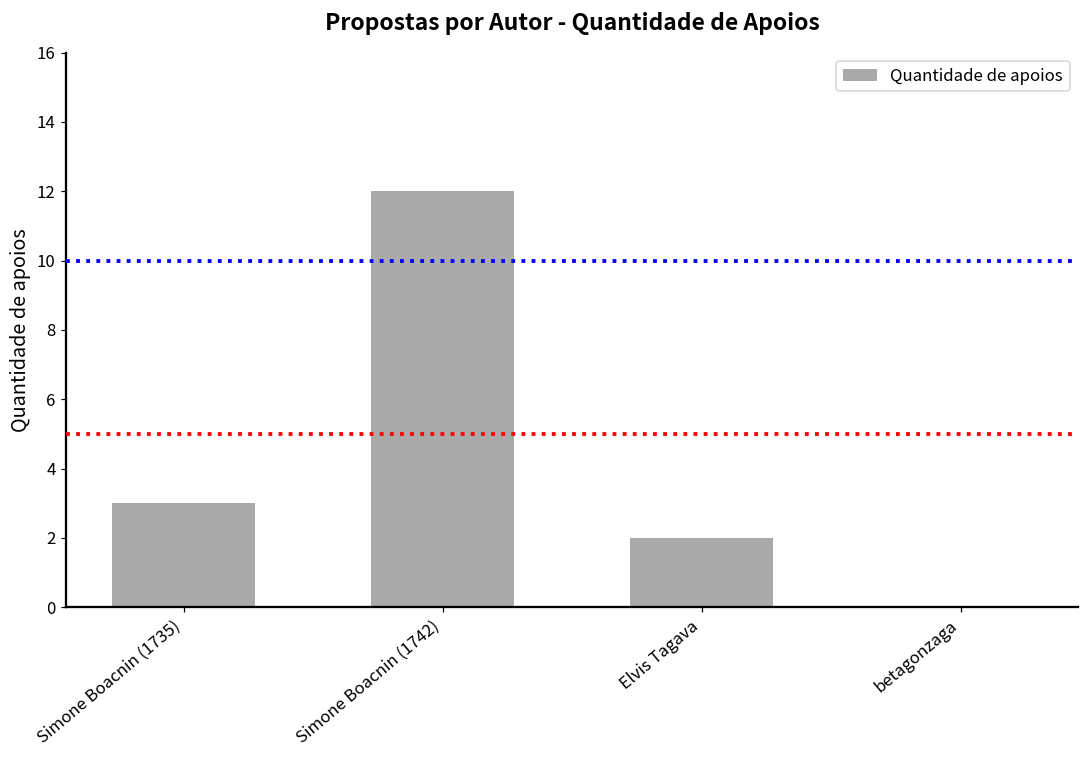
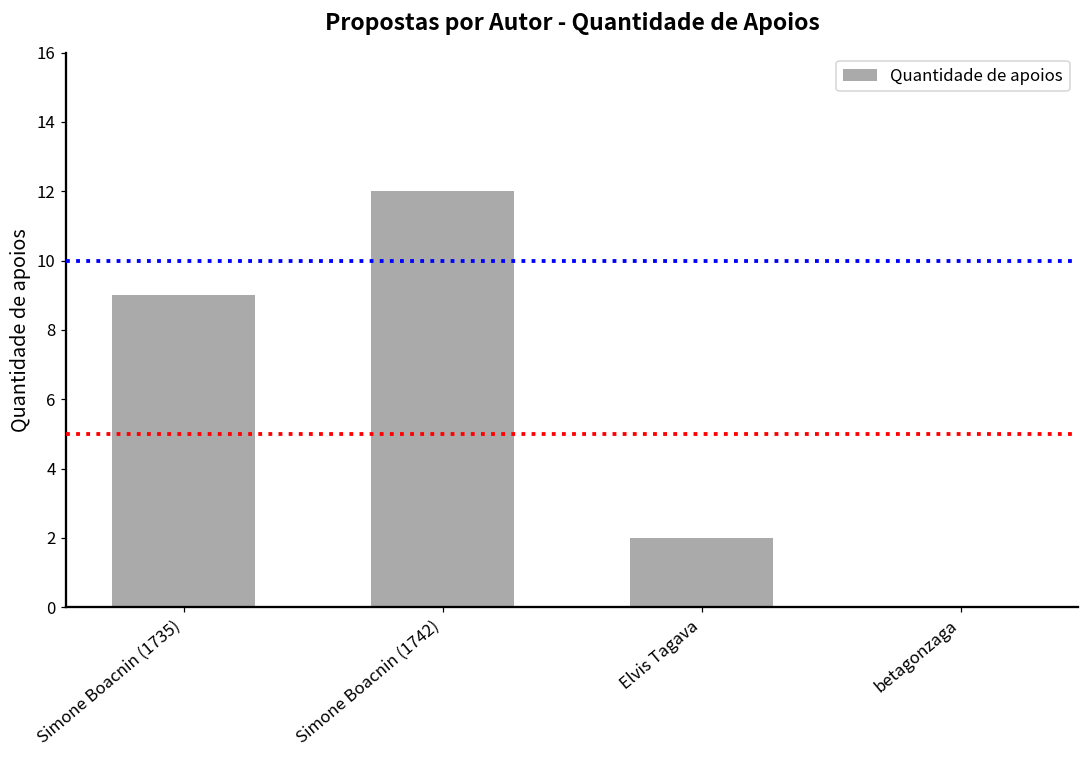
Simone Boacnin (1735): 3 -> 9
